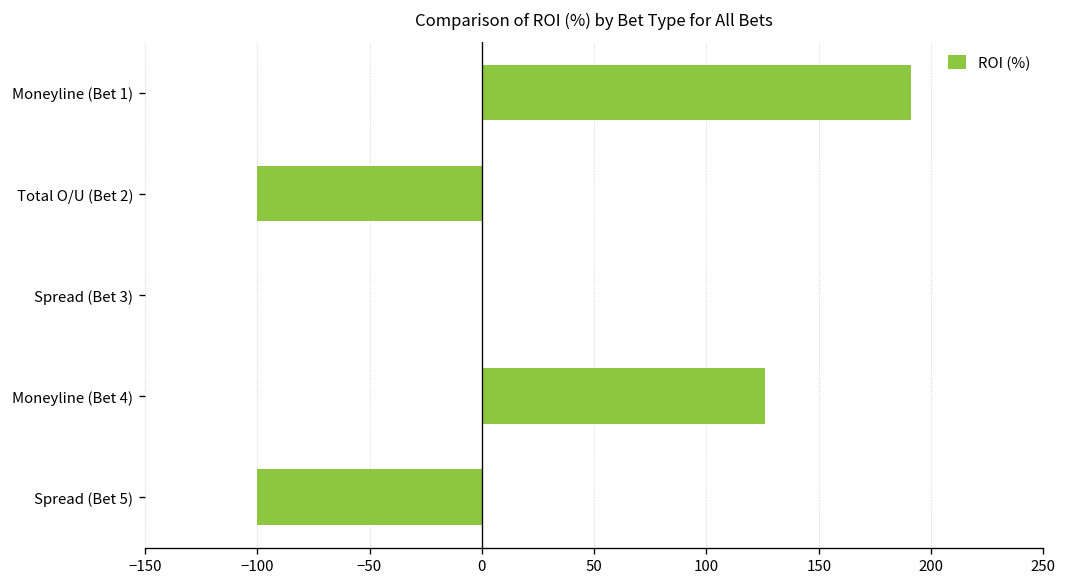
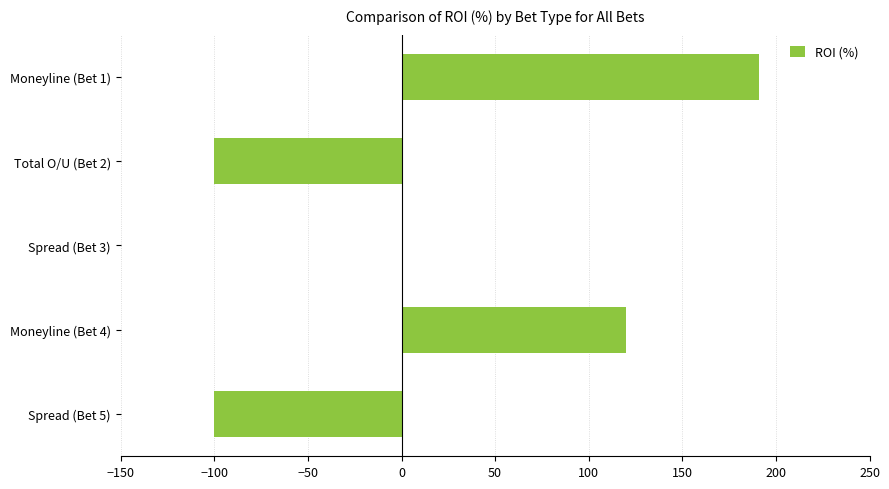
Moneyline (Bet 4): 126 -> 120
